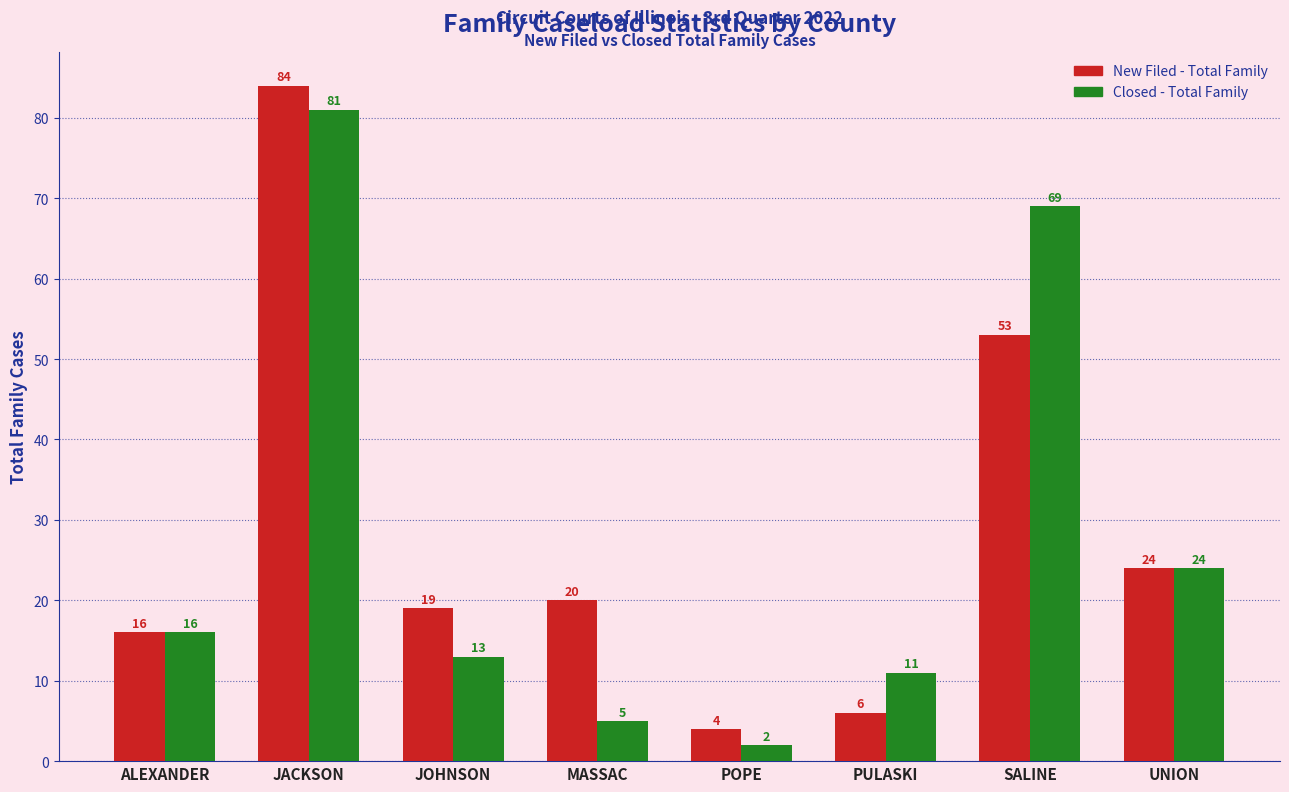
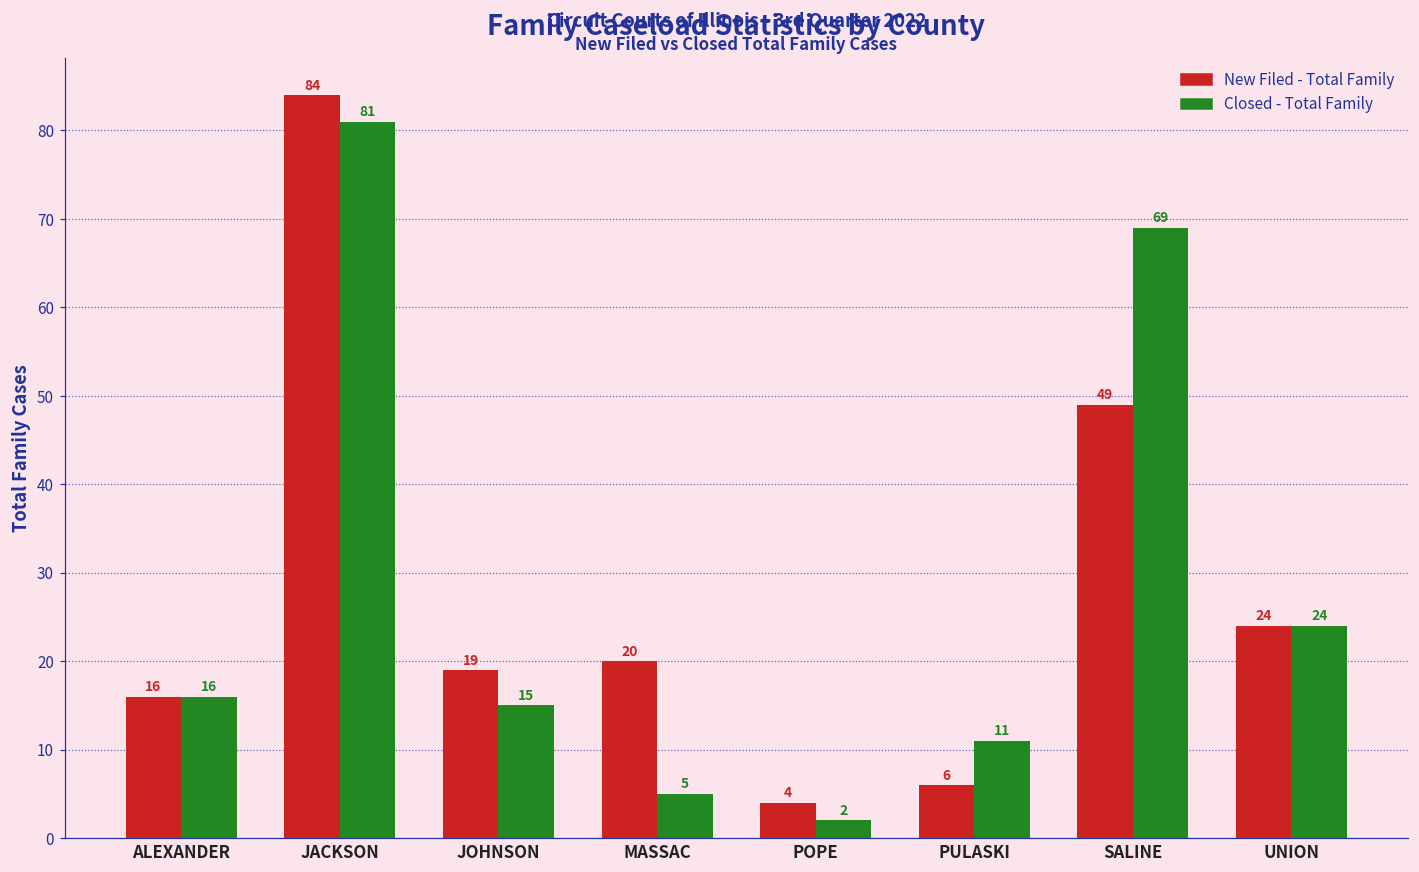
Closed - Total Family, JOHNSON: 13 -> 15
New Filed - Total Family, SALINE: 53 -> 49
